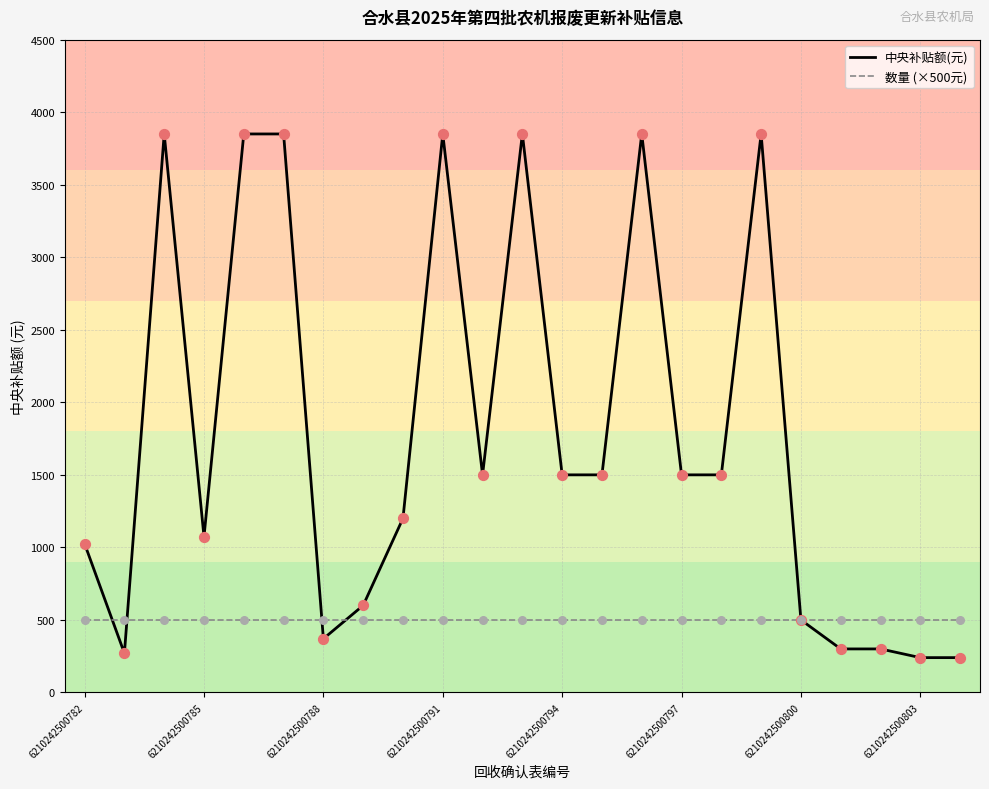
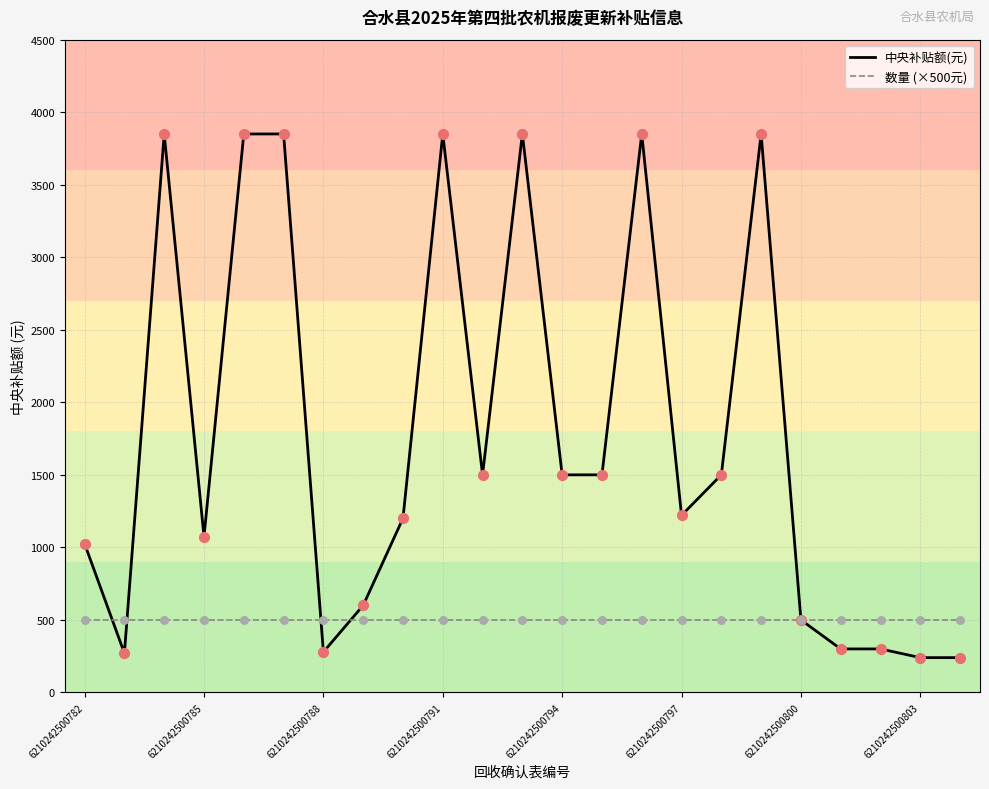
中央补贴额(元), 6210242500788: 370 -> 280
中央补贴额(元), 6210242500797: 1500 -> 1220
